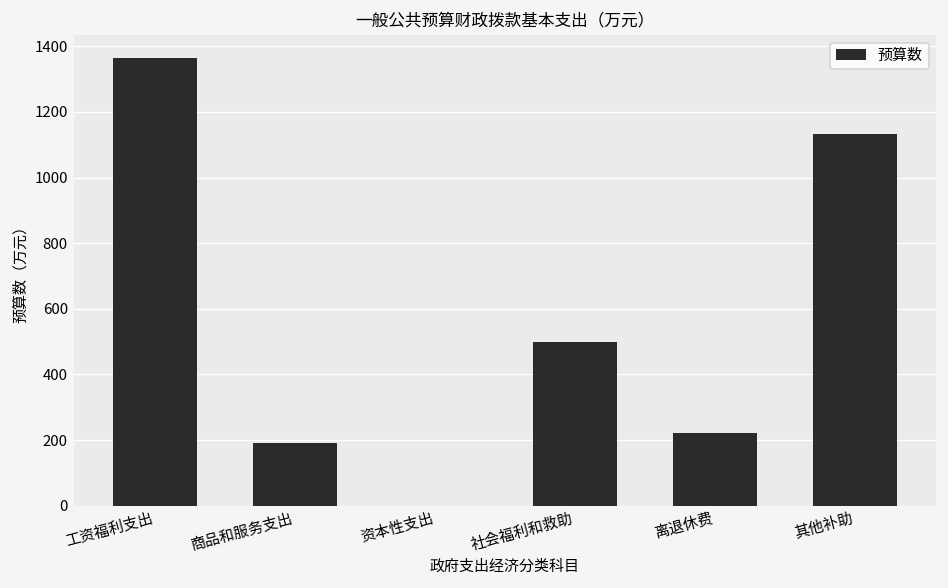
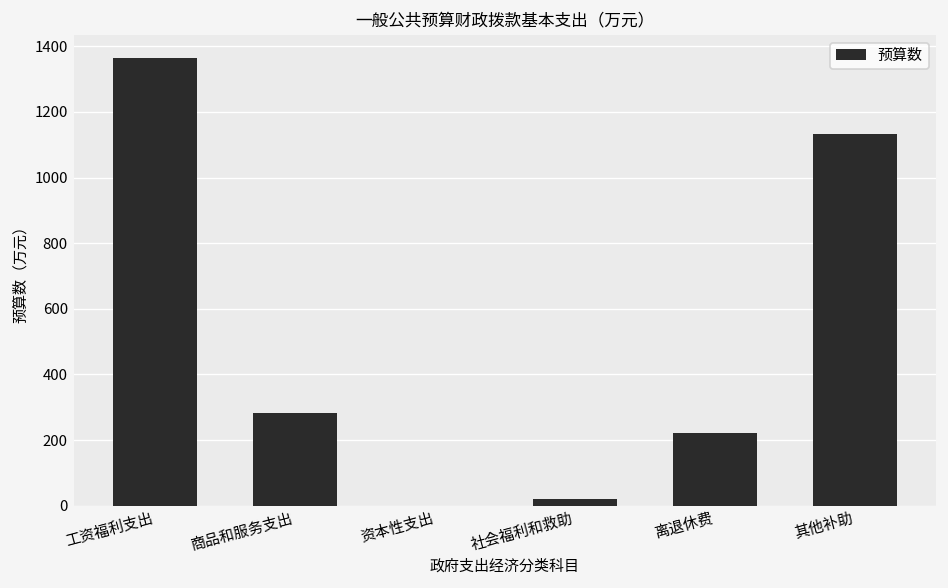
商品和服务支出: 190 -> 280
社会福利和救助: 500 -> 20
